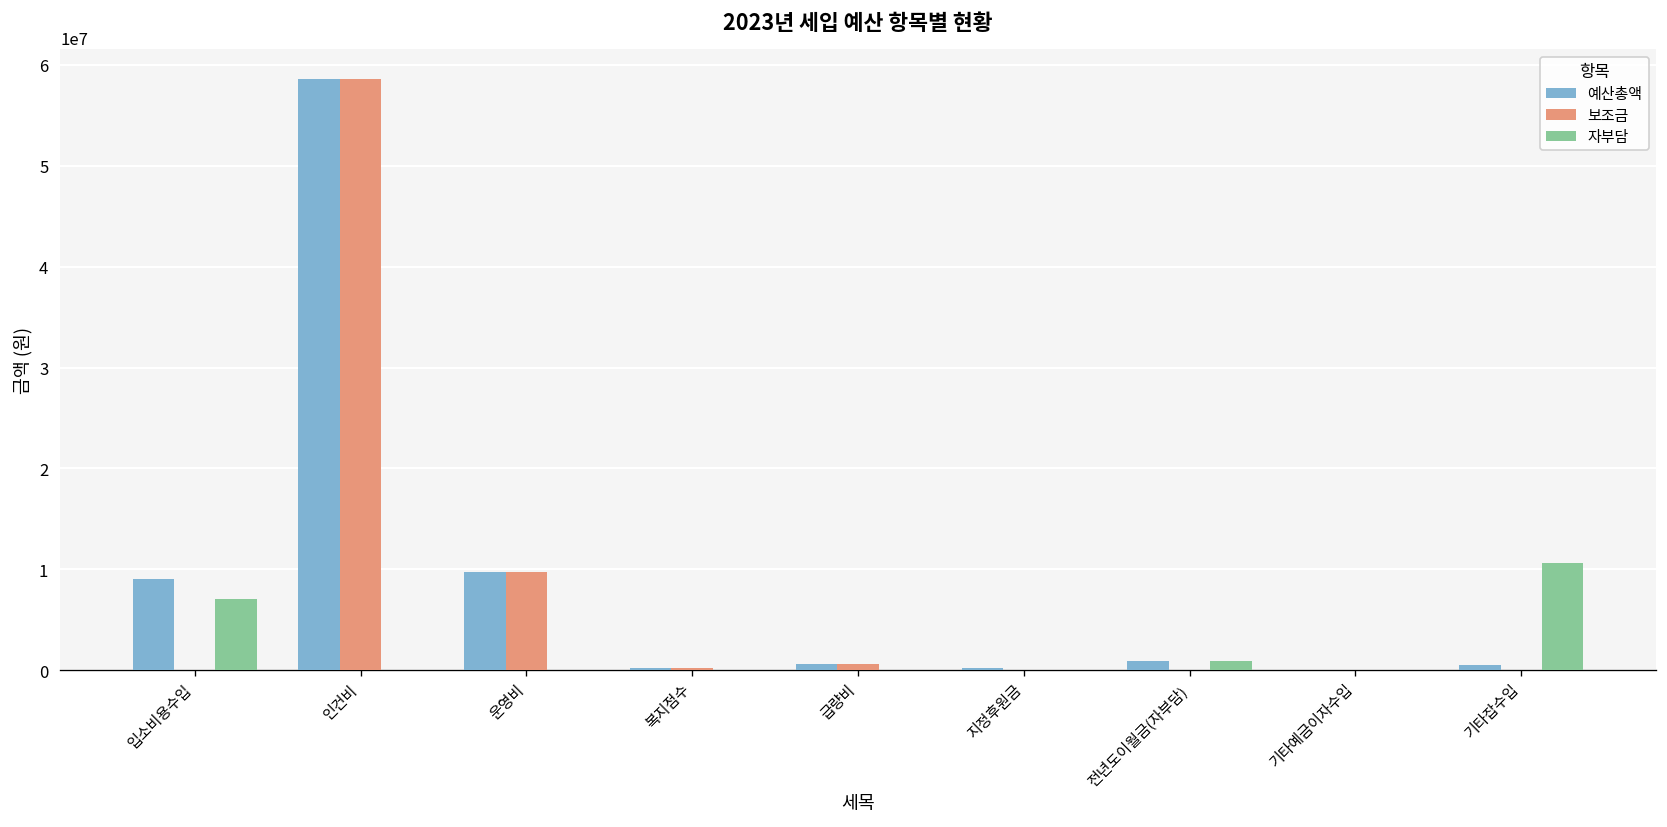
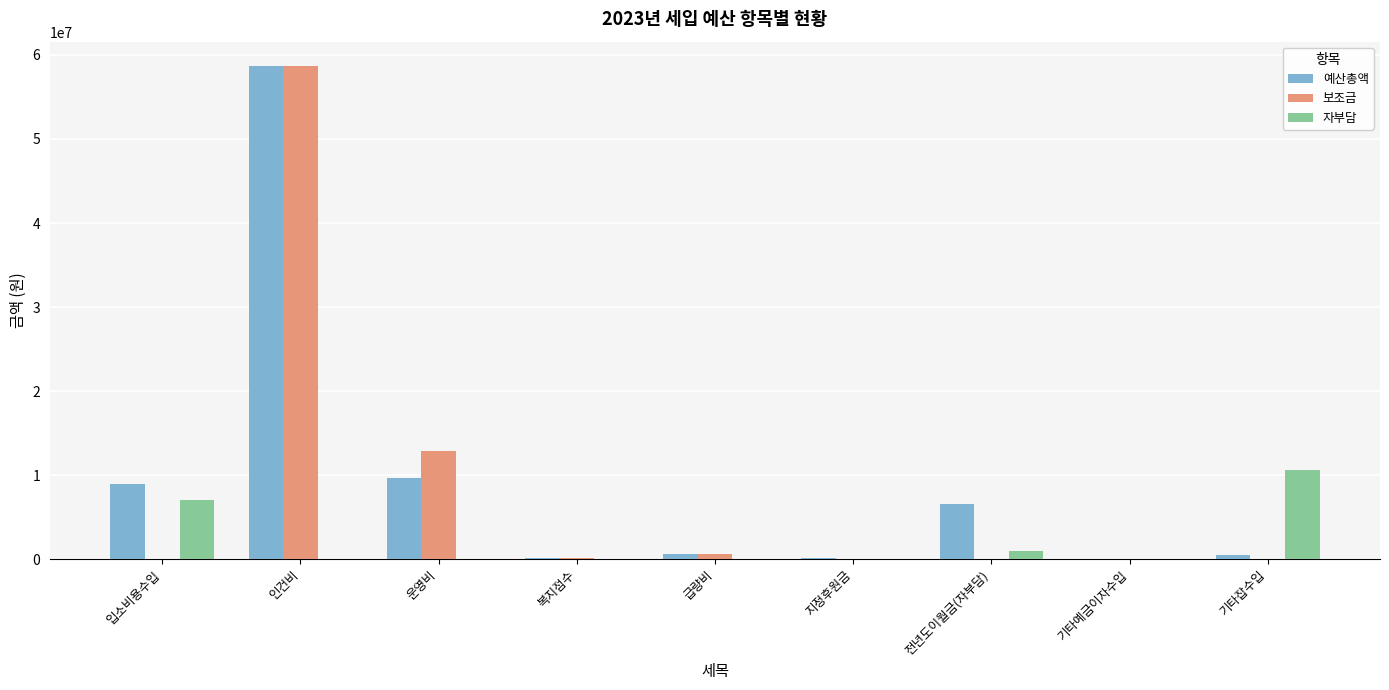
보조금, 운영비: 10000000 -> 13000000
예산총액, 전년도이월금(자부담): 1000000 -> 7000000
